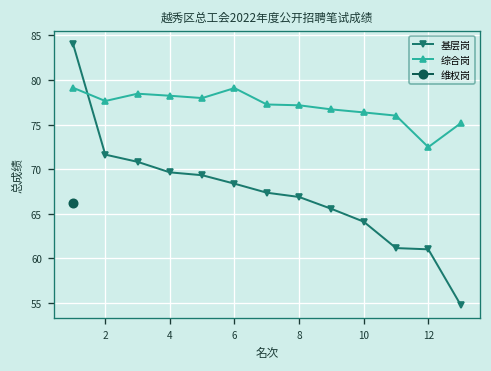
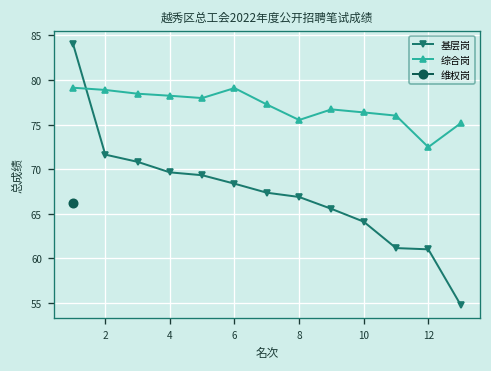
综合岗, 2: 78 -> 79
综合岗, 8: 77 -> 76
